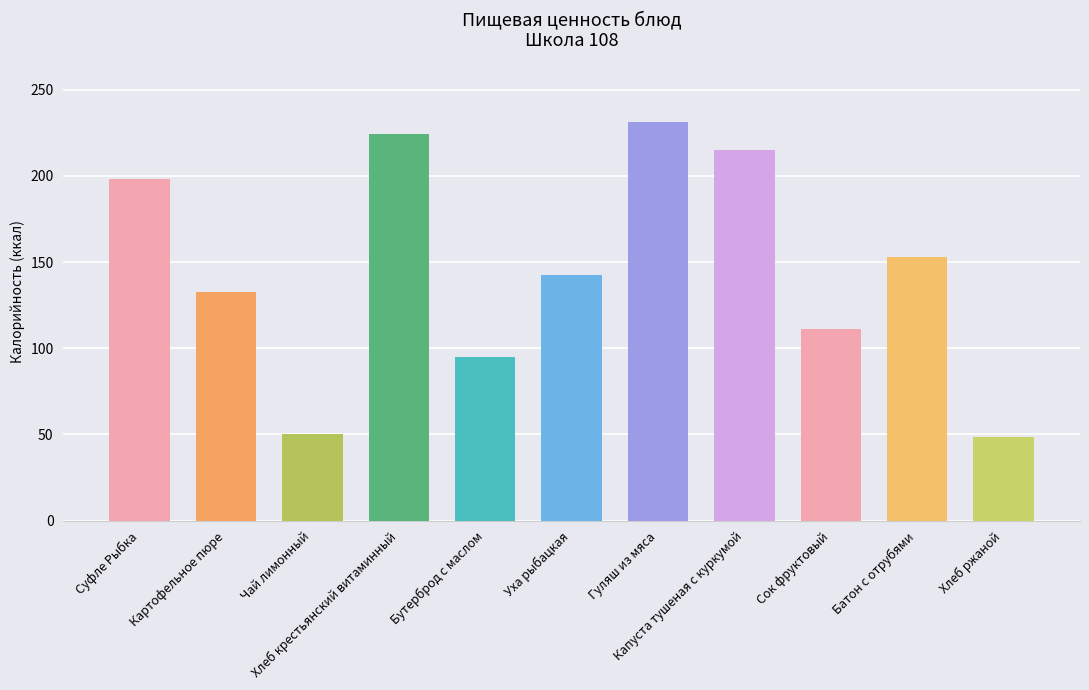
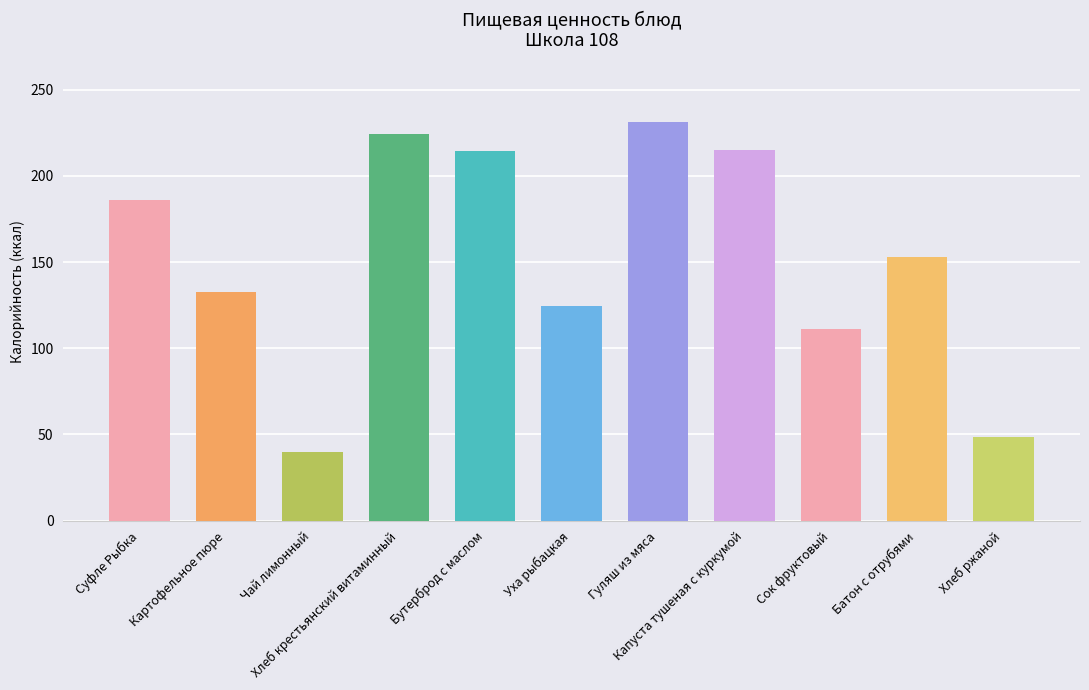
Суфле Рыбка: 198 -> 186
Чай лимонный: 50 -> 40
Бутерброд с маслом: 95 -> 214
Уха рыбацкая: 143 -> 125
